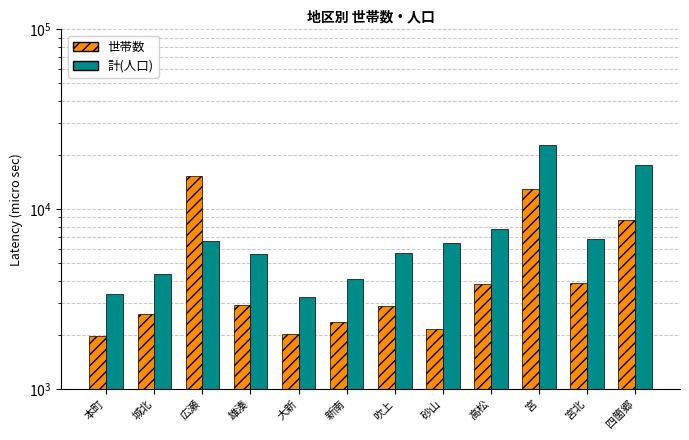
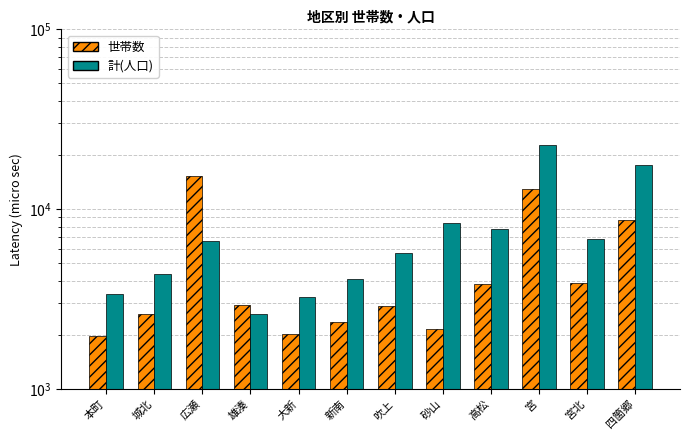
計(人口), 雄湊: 5700 -> 2600
計(人口), 砂山: 6500 -> 8000
